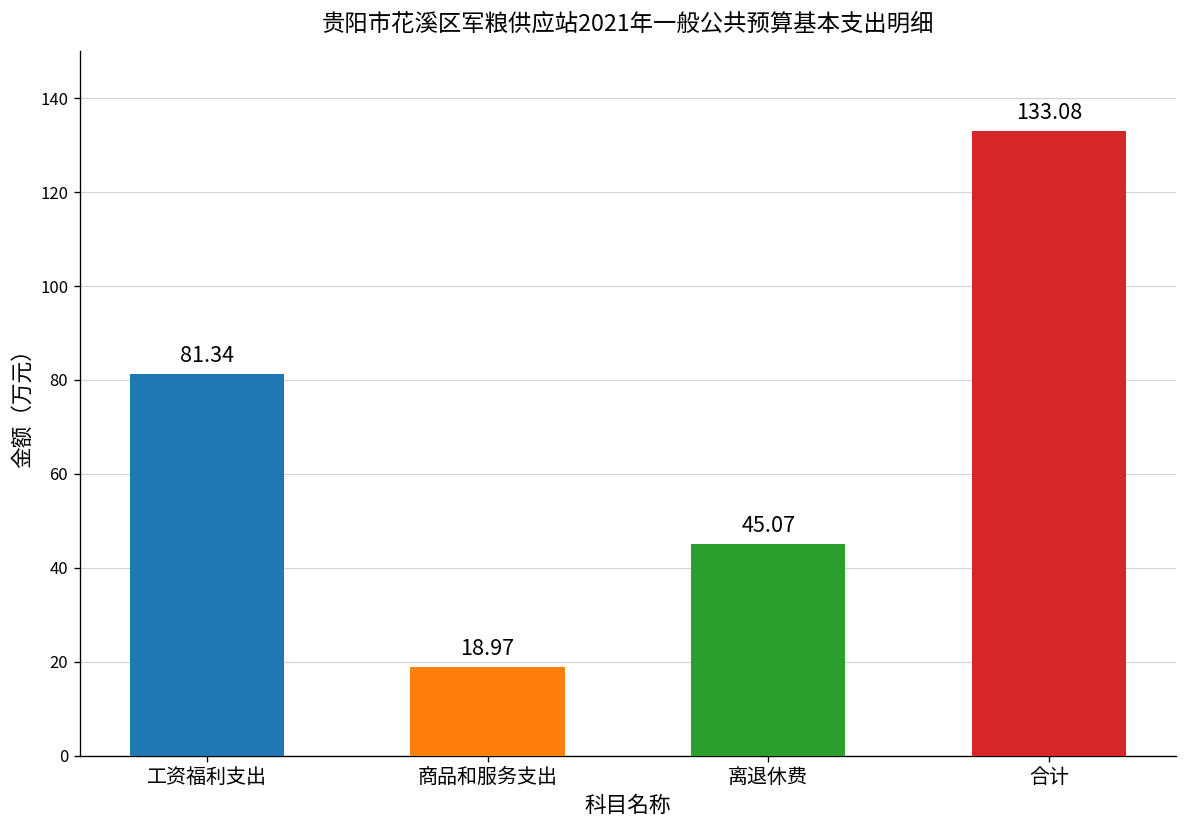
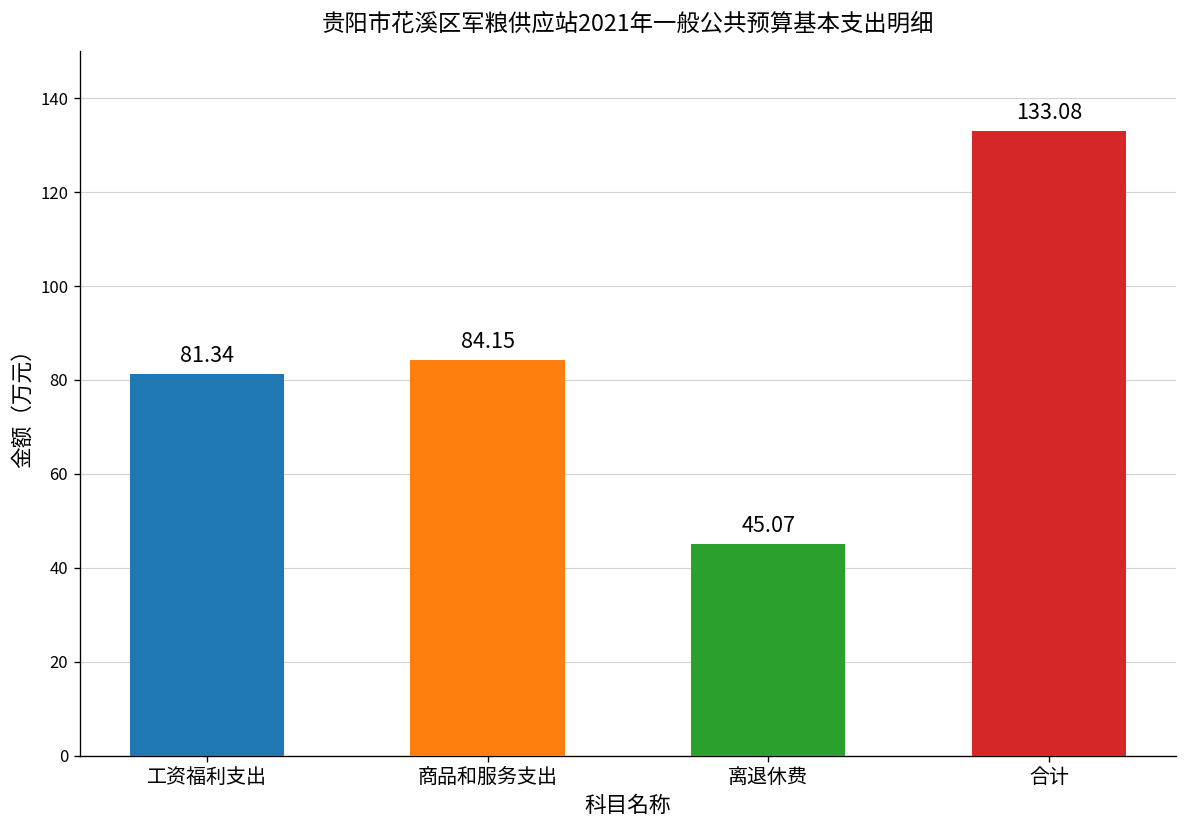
商品和服务支出: 18.97 -> 84.15
